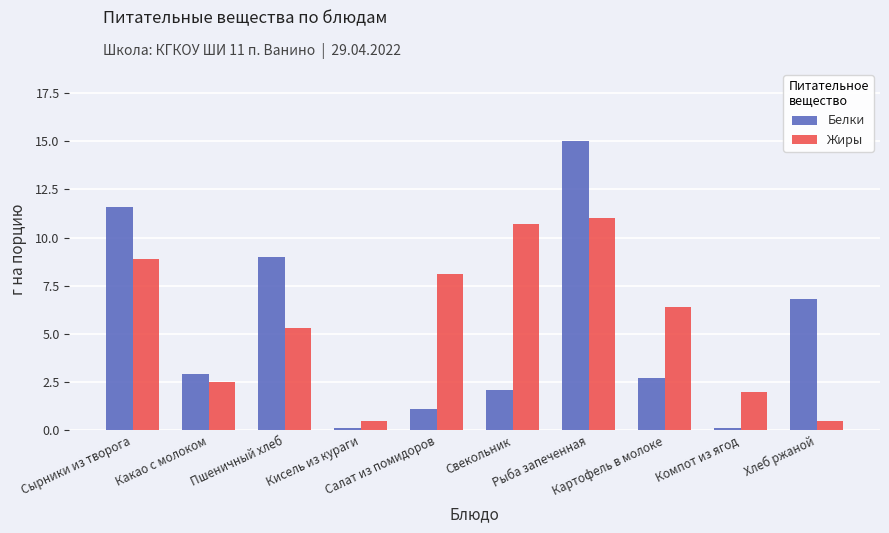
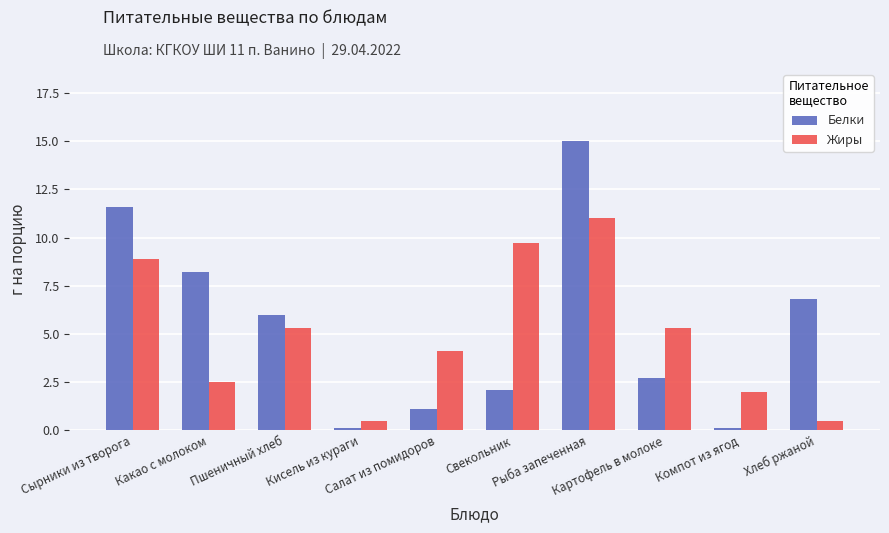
Белки, Какао с молоком: 2.9 -> 8.2
Белки, Пшеничный хлеб: 9 -> 6
Жиры, Салат из помидоров: 8.1 -> 4.1
Жиры, Свекольник: 10.7 -> 9.7
Жиры, Картофель в молоке: 6.4 -> 5.3
